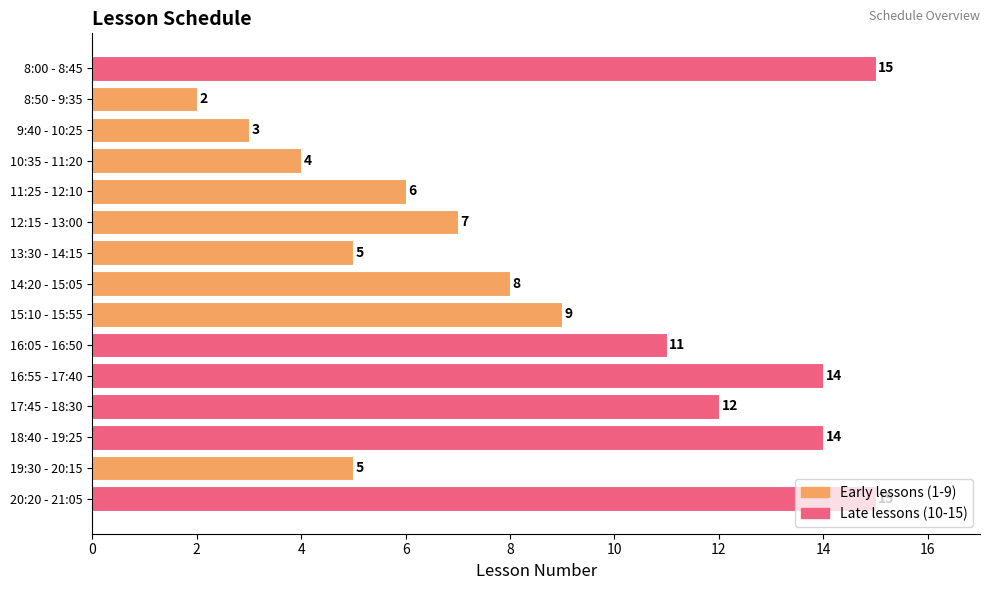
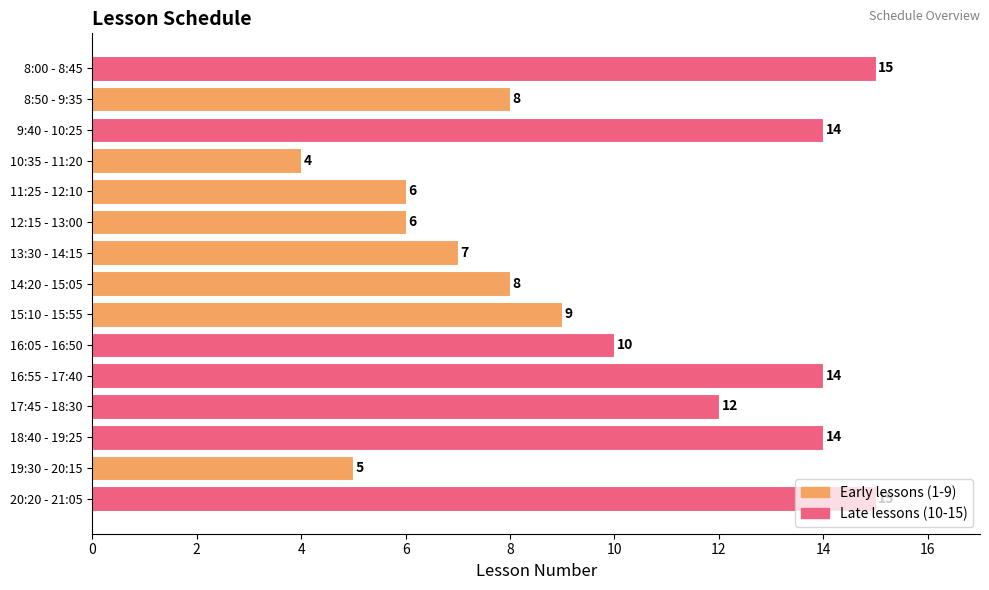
8:50 - 9:35: 2 -> 8
9:40 - 10:25: 3 -> 14
12:15 - 13:00: 7 -> 6
13:30 - 14:15: 5 -> 7
16:05 - 16:50: 11 -> 10
